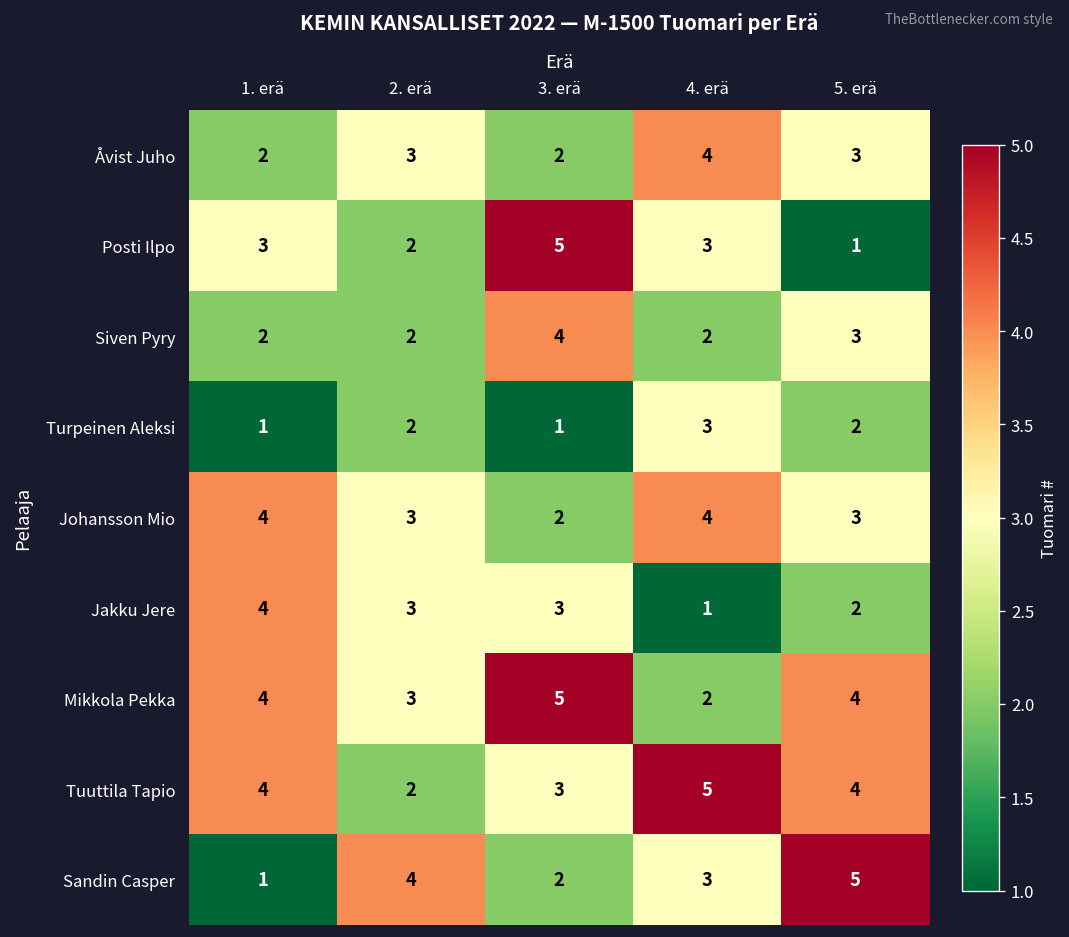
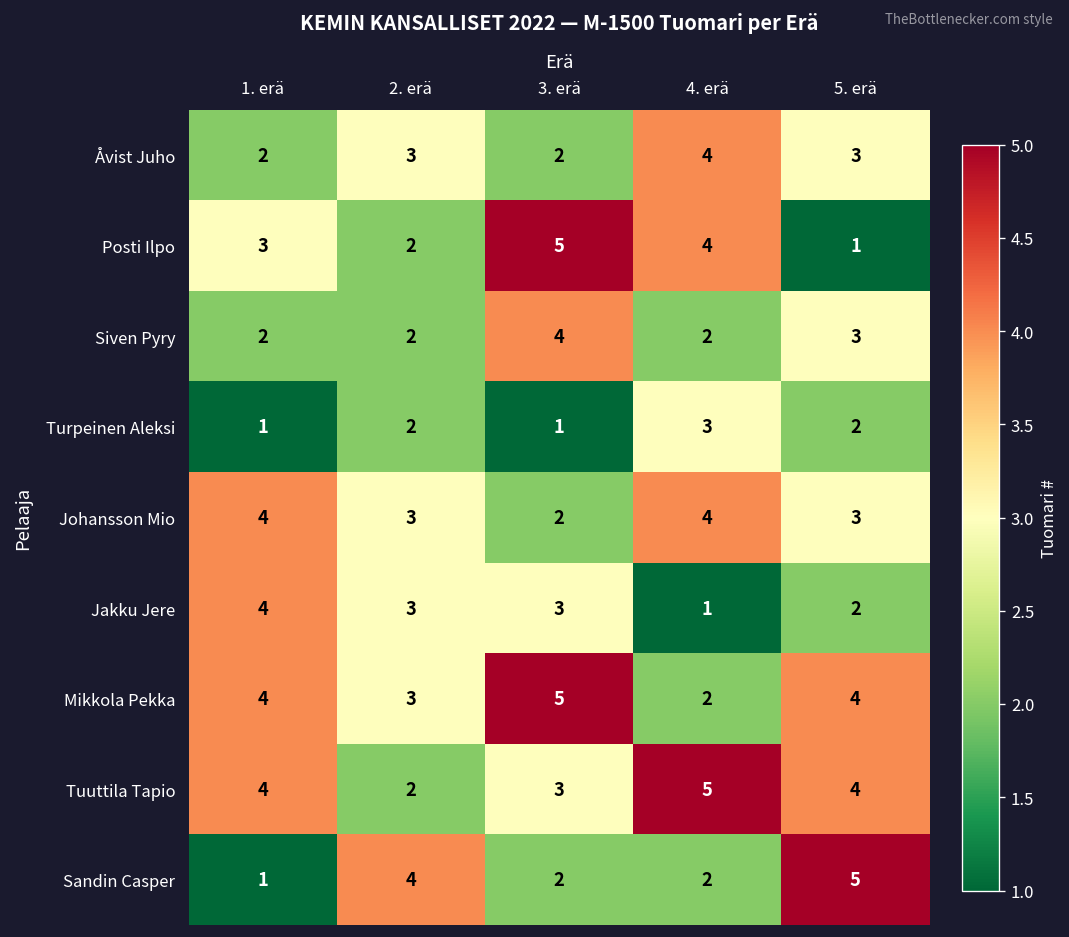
Posti Ilpo, 4. erä: 3 -> 4
Sandin Casper, 4. erä: 3 -> 2
